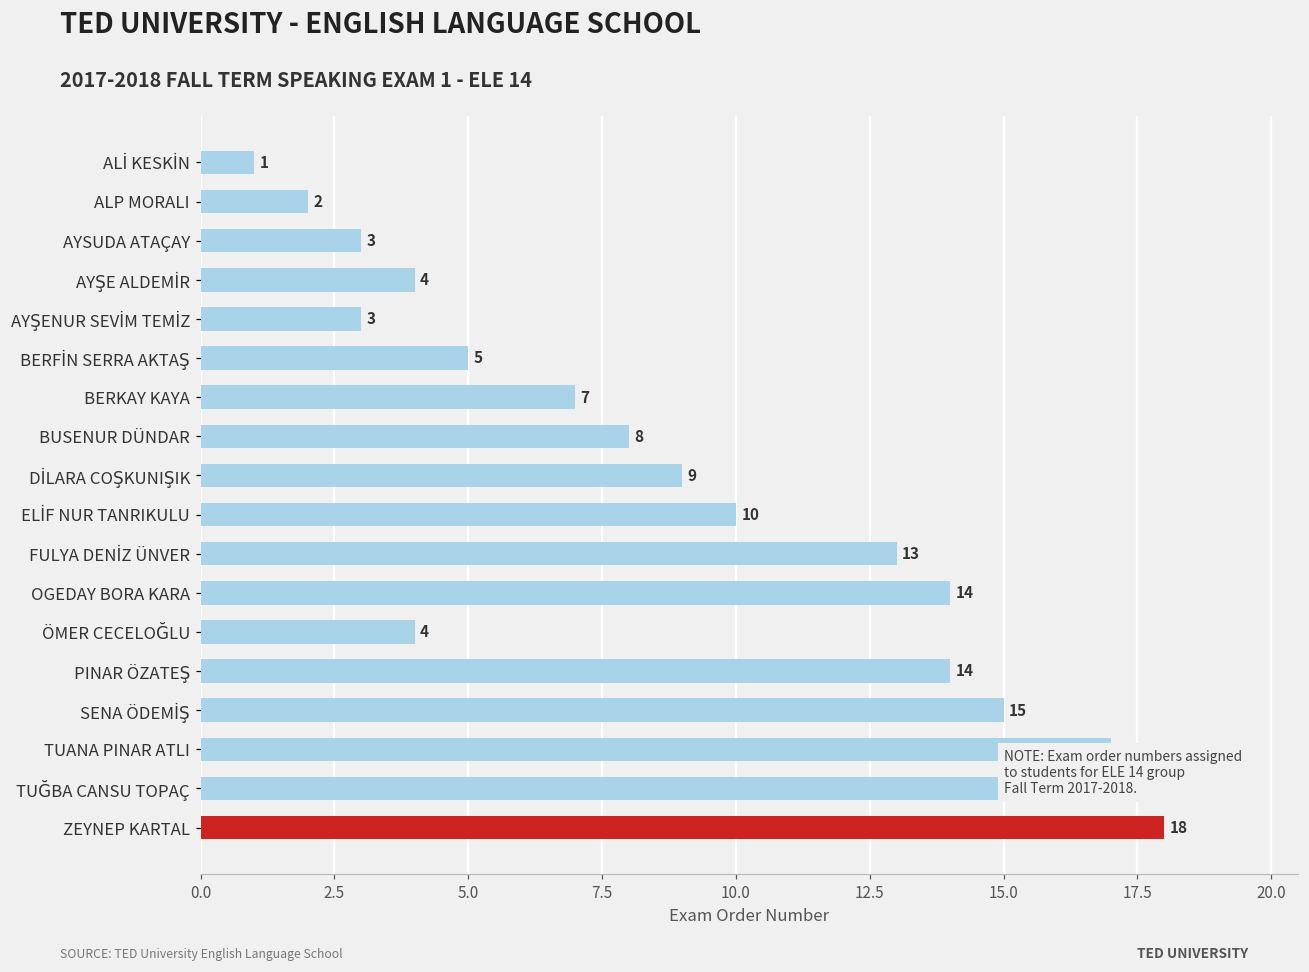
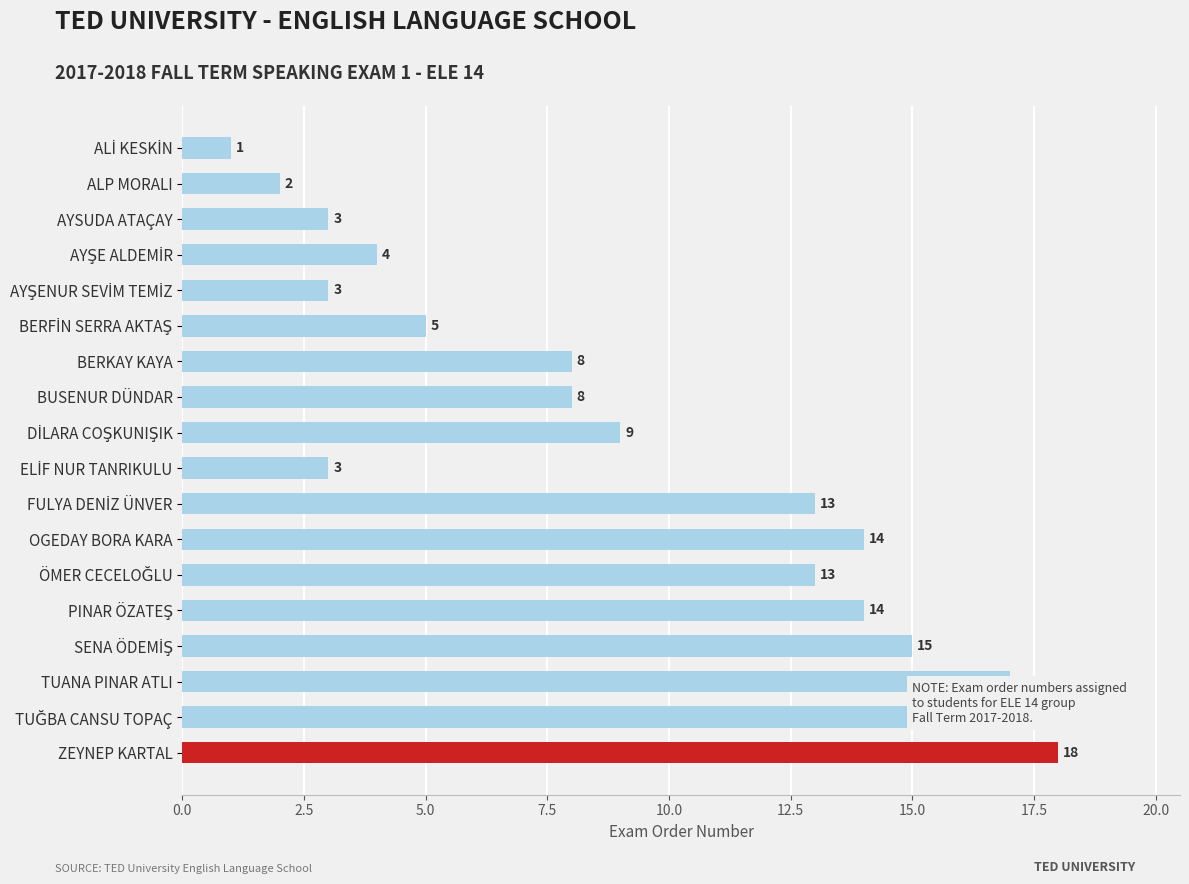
BERKAY KAYA: 7 -> 8
ELİF NUR TANRIKULU: 10 -> 3
ÖMER CECELOĞLU: 4 -> 13
